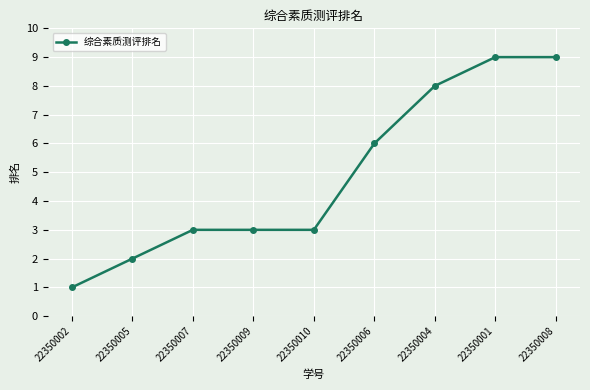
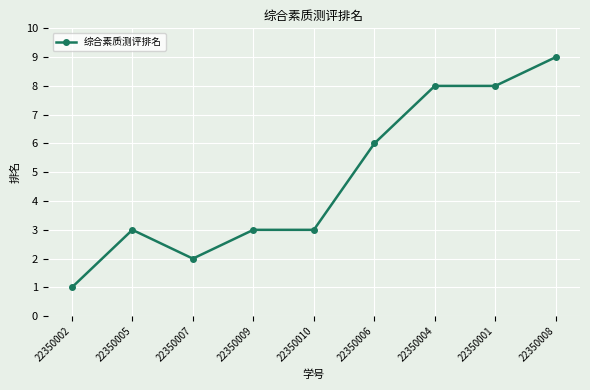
22350005: 2 -> 3
22350007: 3 -> 2
22350001: 9 -> 8
